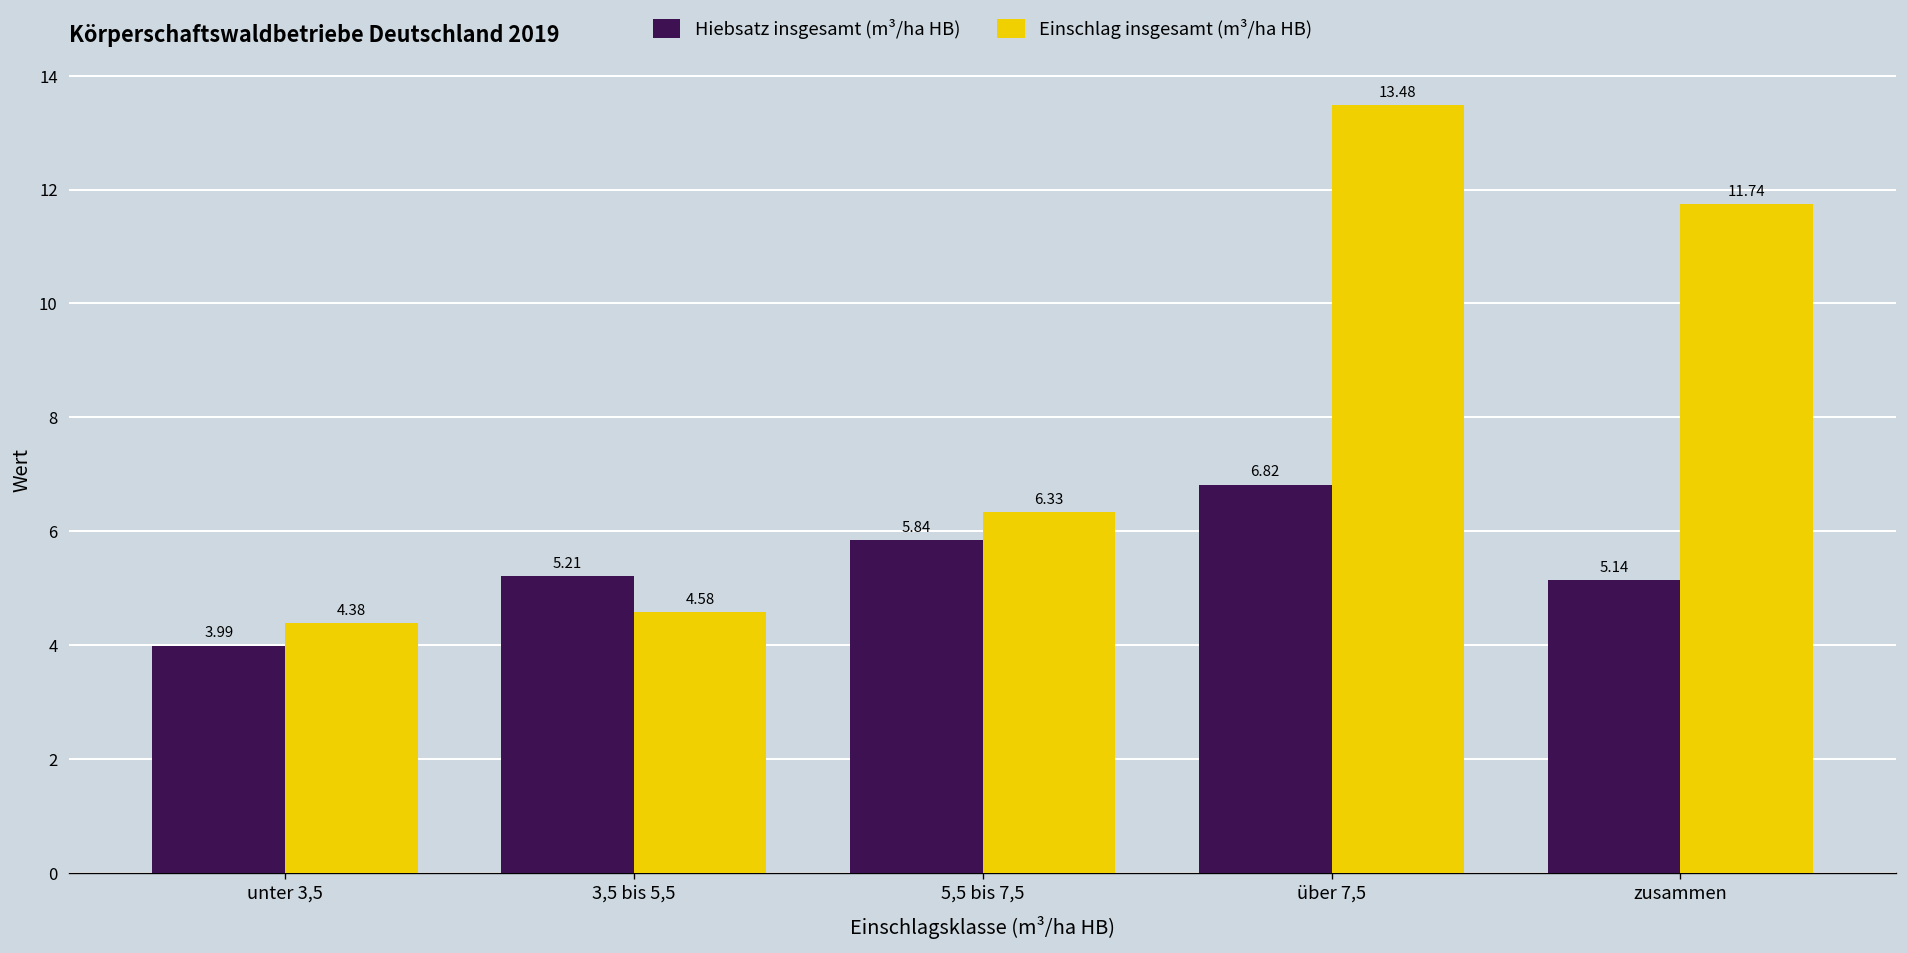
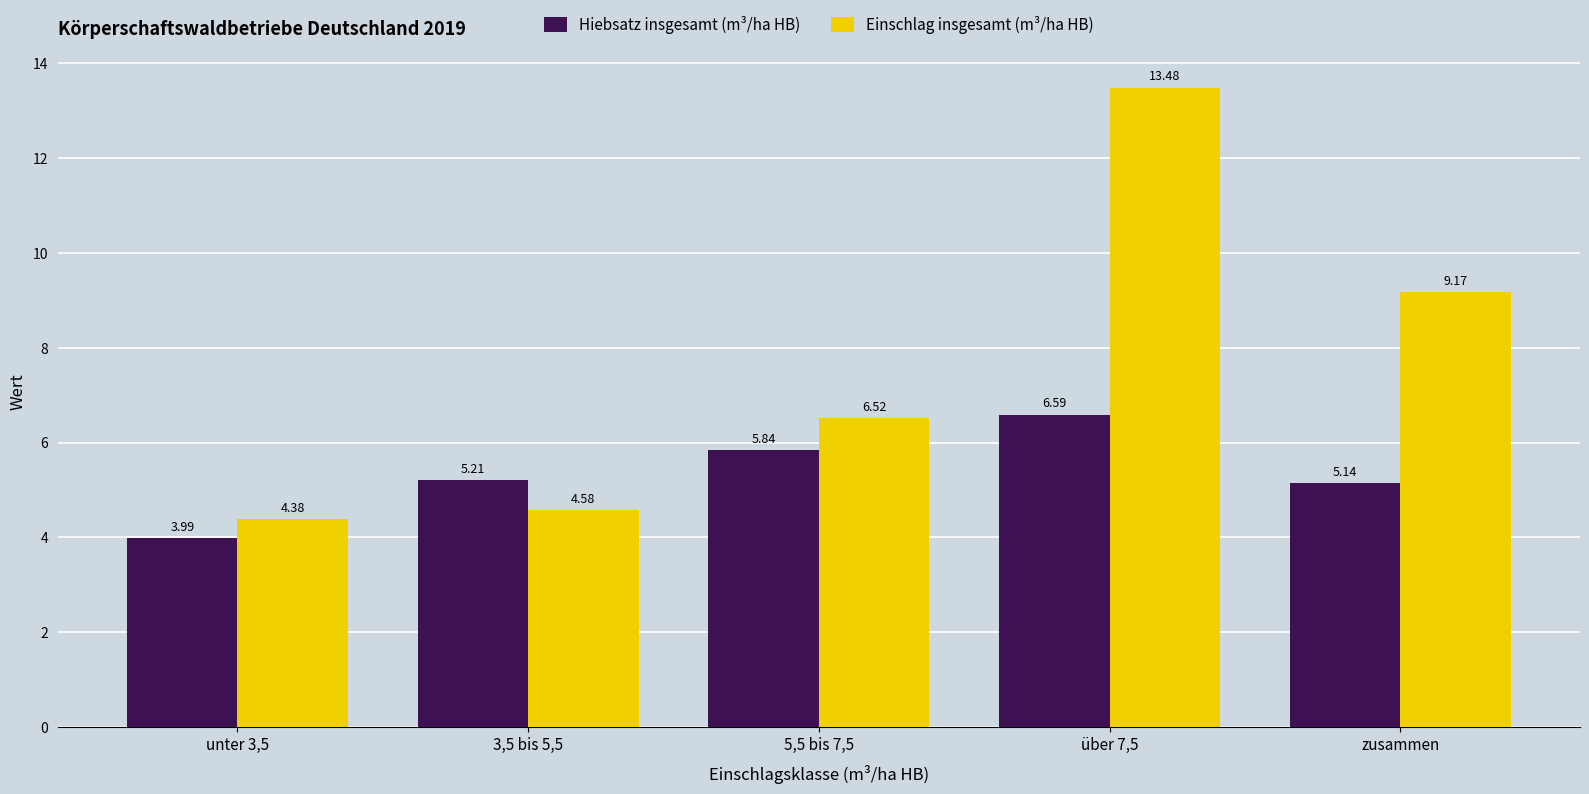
Einschlag insgesamt (m³/ha HB), 5,5 bis 7,5: 6.33 -> 6.52
Hiebsatz insgesamt (m³/ha HB), über 7,5: 6.82 -> 6.59
Einschlag insgesamt (m³/ha HB), zusammen: 11.74 -> 9.17
